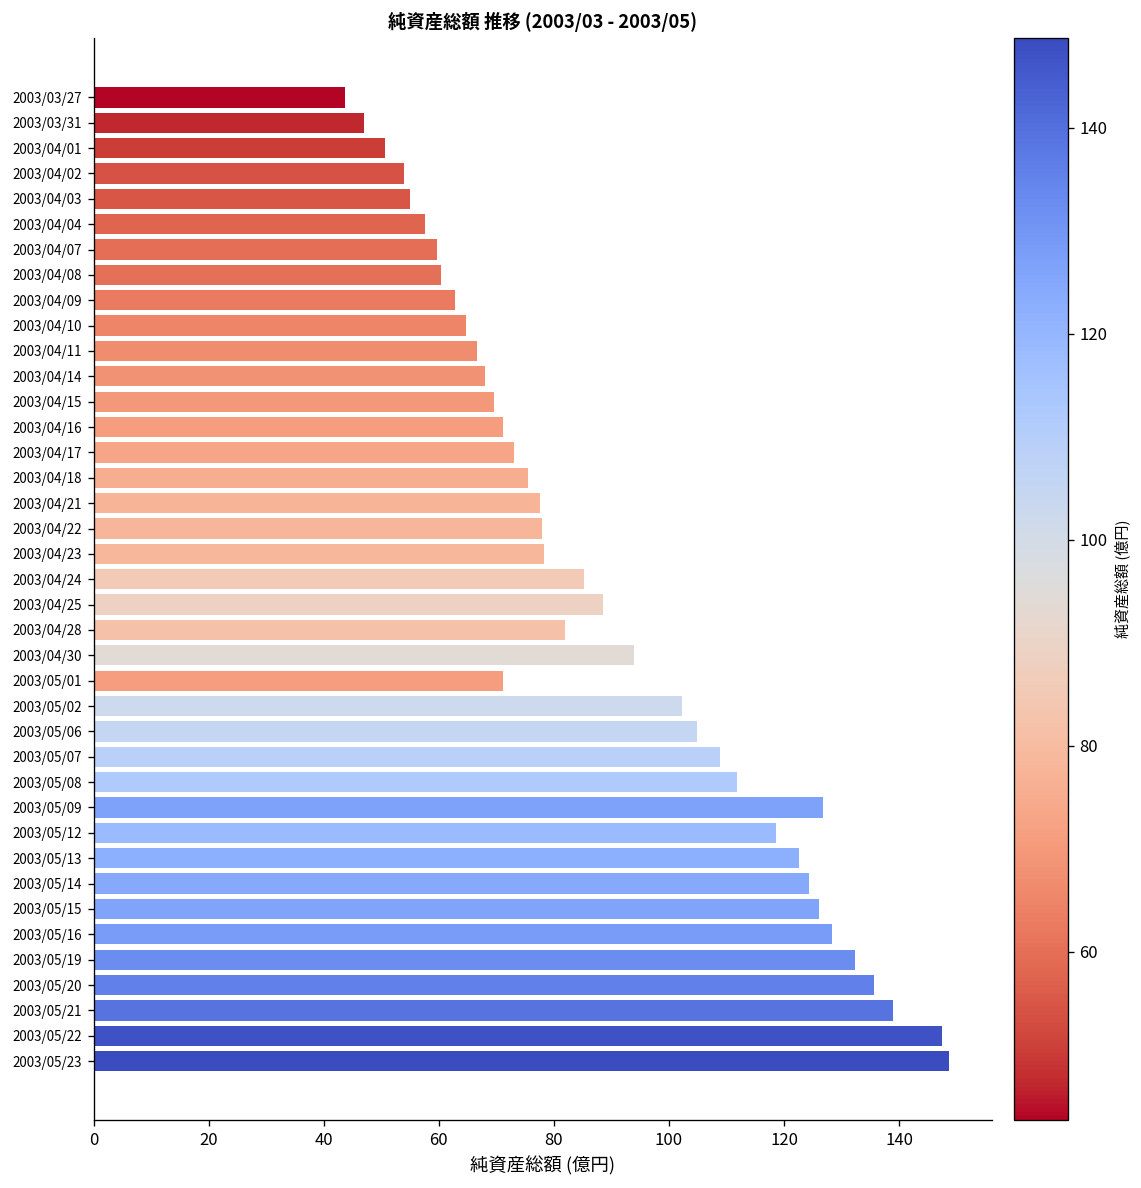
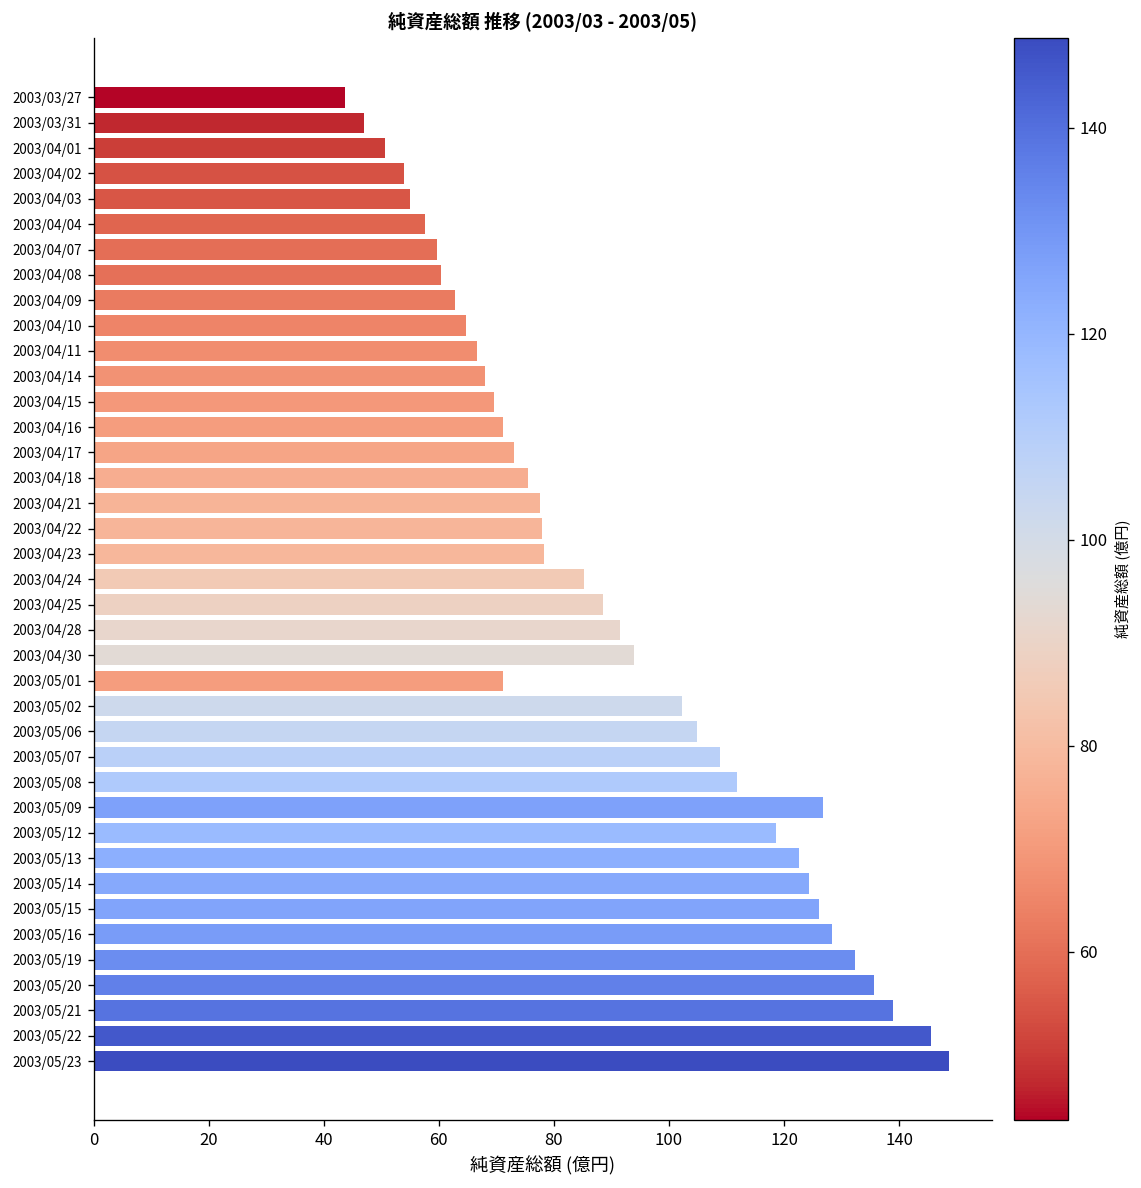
2003/04/28: 82 -> 91
2003/05/22: 147 -> 146
